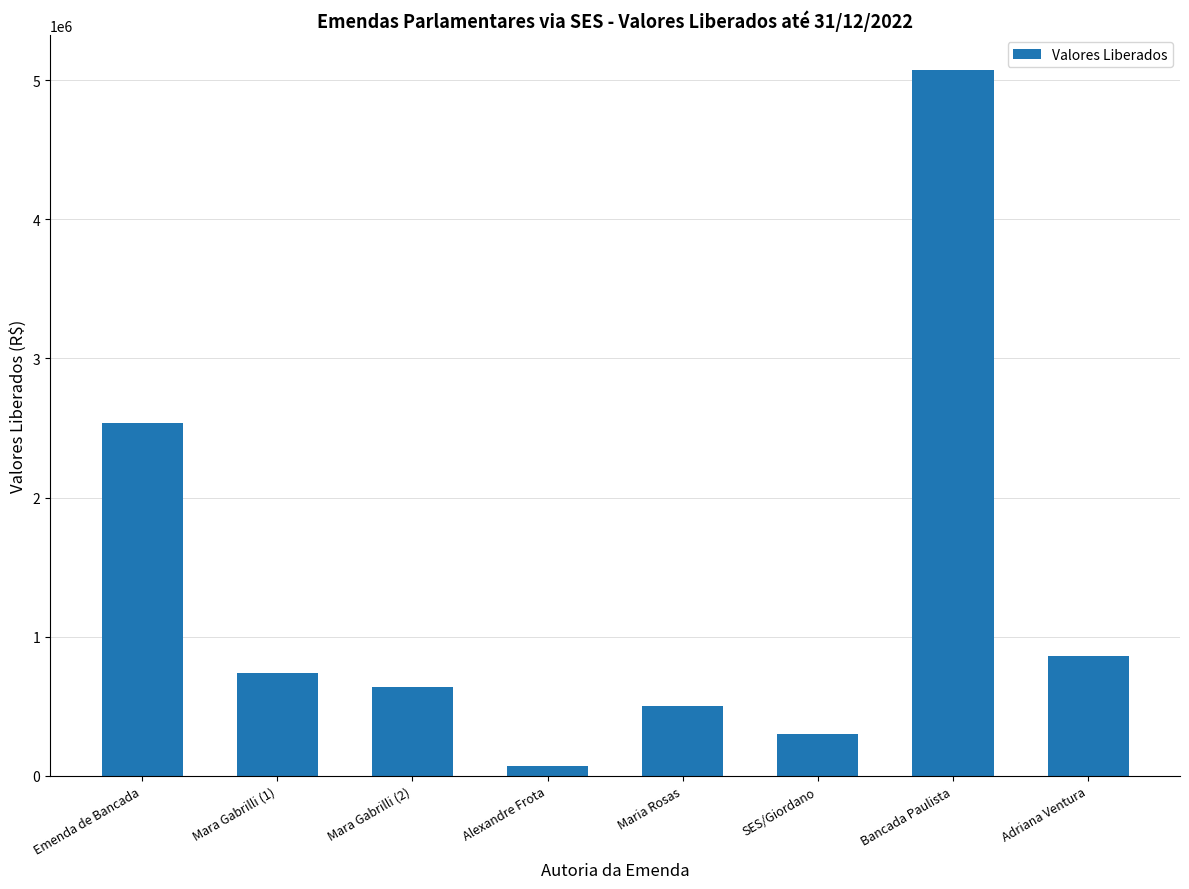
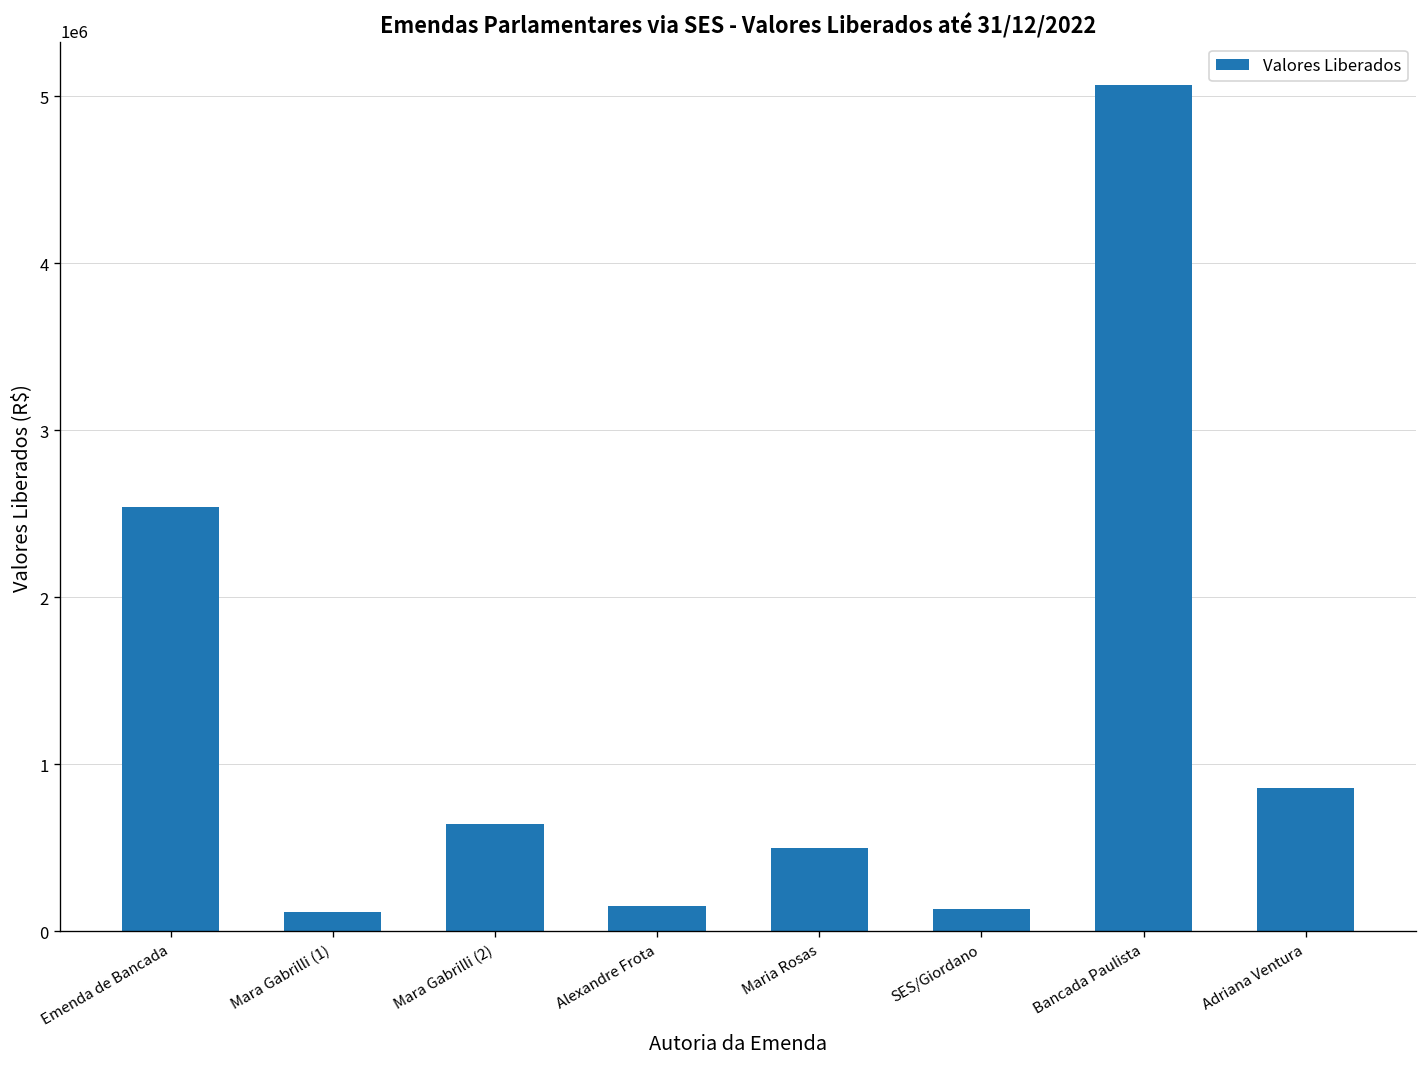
Mara Gabrilli (1): 740000 -> 110000
Alexandre Frota: 70000 -> 150000
SES/Giordano: 300000 -> 140000
